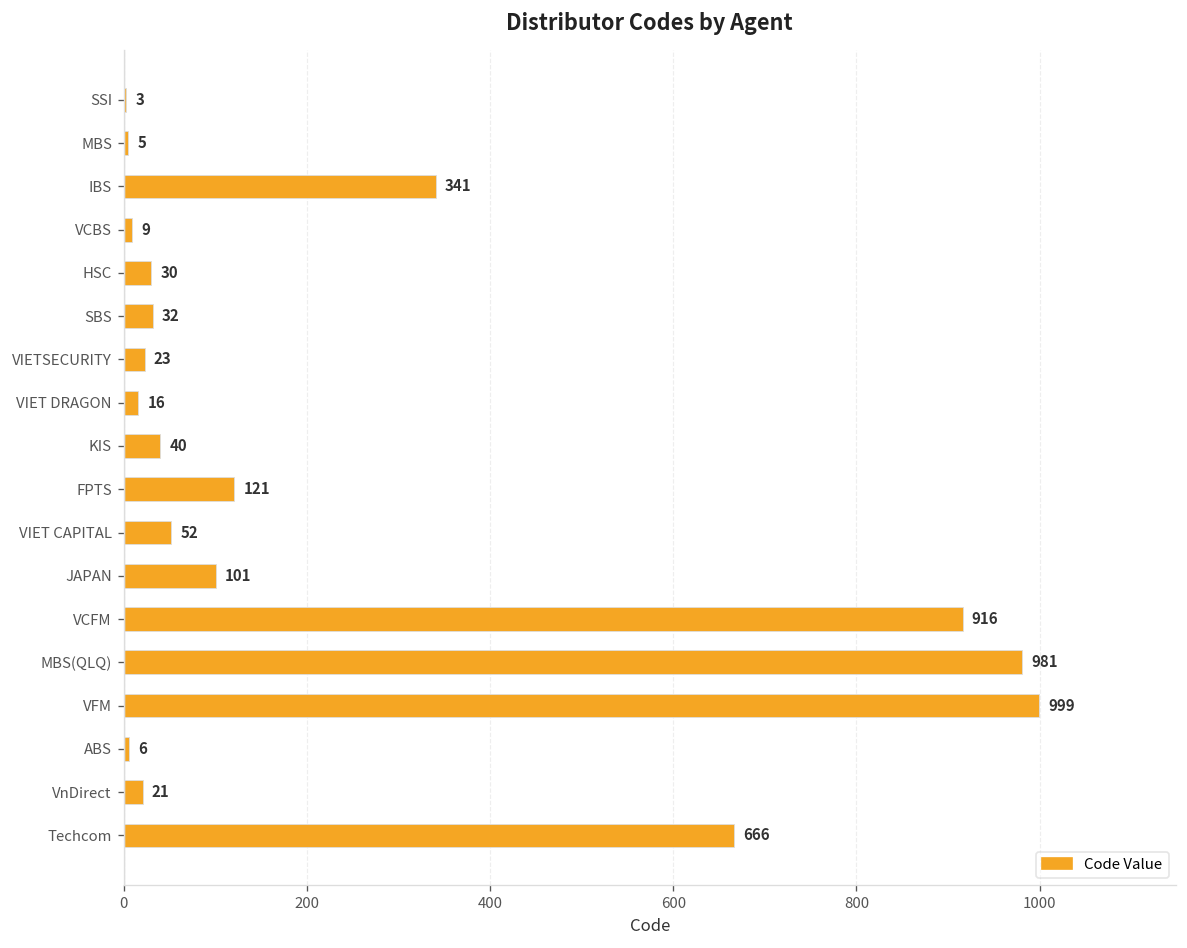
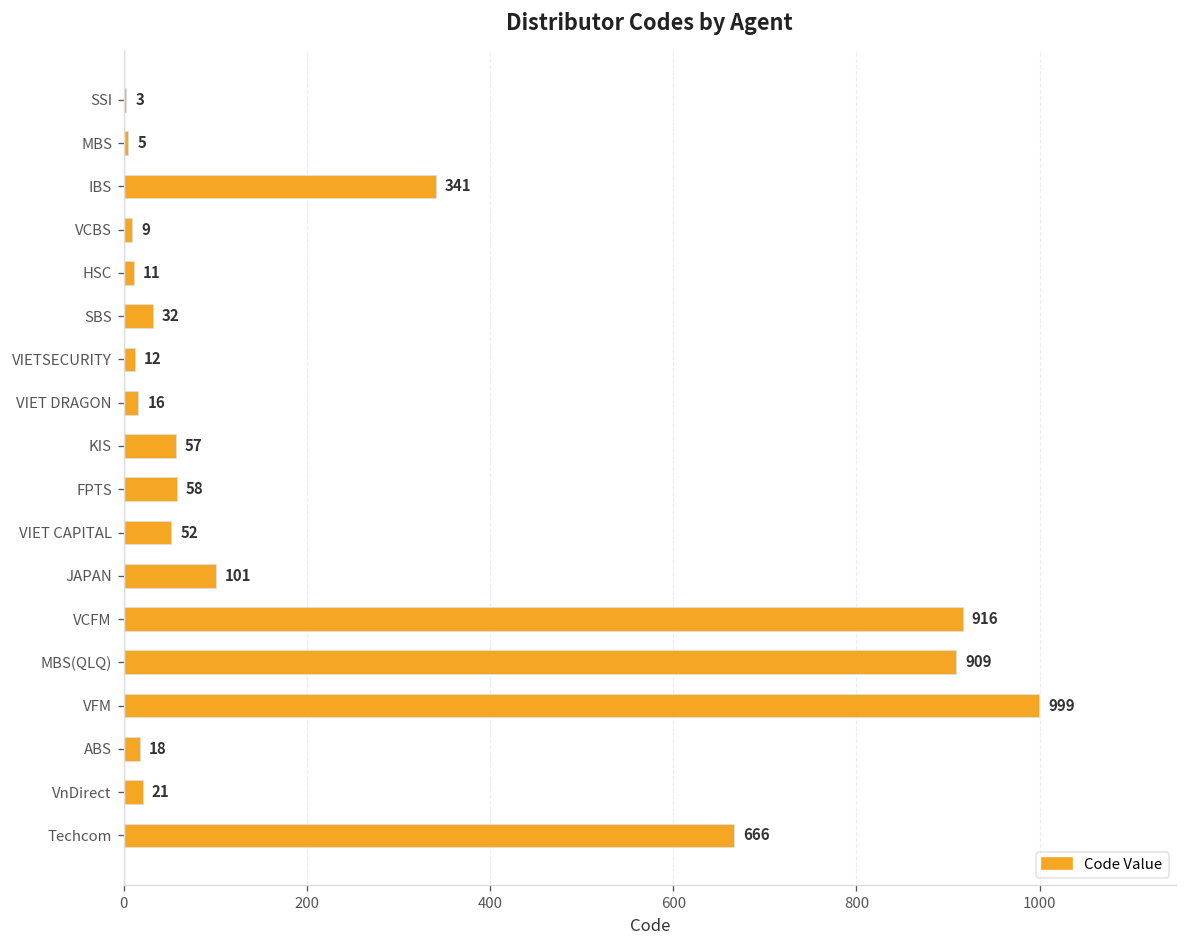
HSC: 30 -> 11
VIETSECURITY: 23 -> 12
KIS: 40 -> 57
FPTS: 121 -> 58
MBS(QLQ): 981 -> 909
ABS: 6 -> 18
